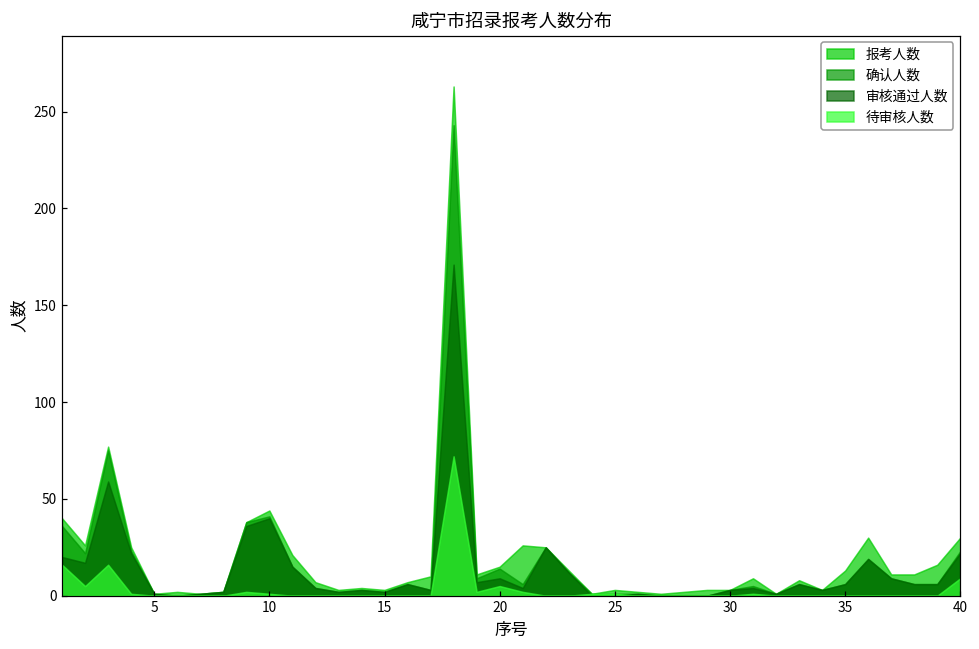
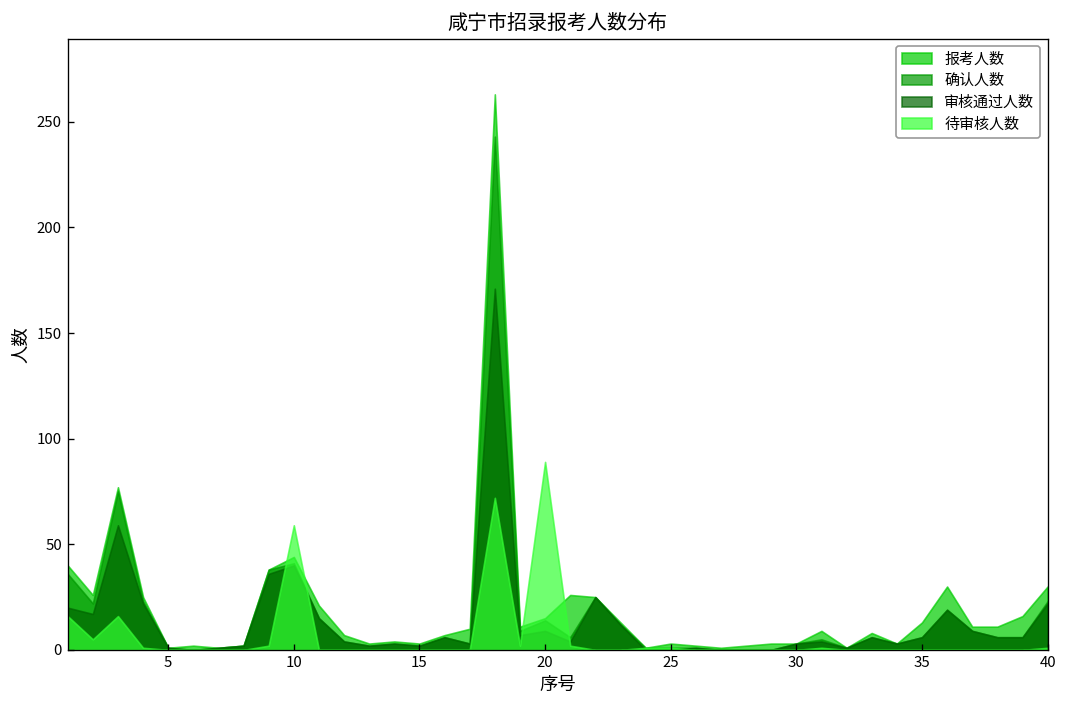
待审核人数, 10: 1 -> 59
待审核人数, 20: 5 -> 89
待审核人数, 40: 9 -> 1
